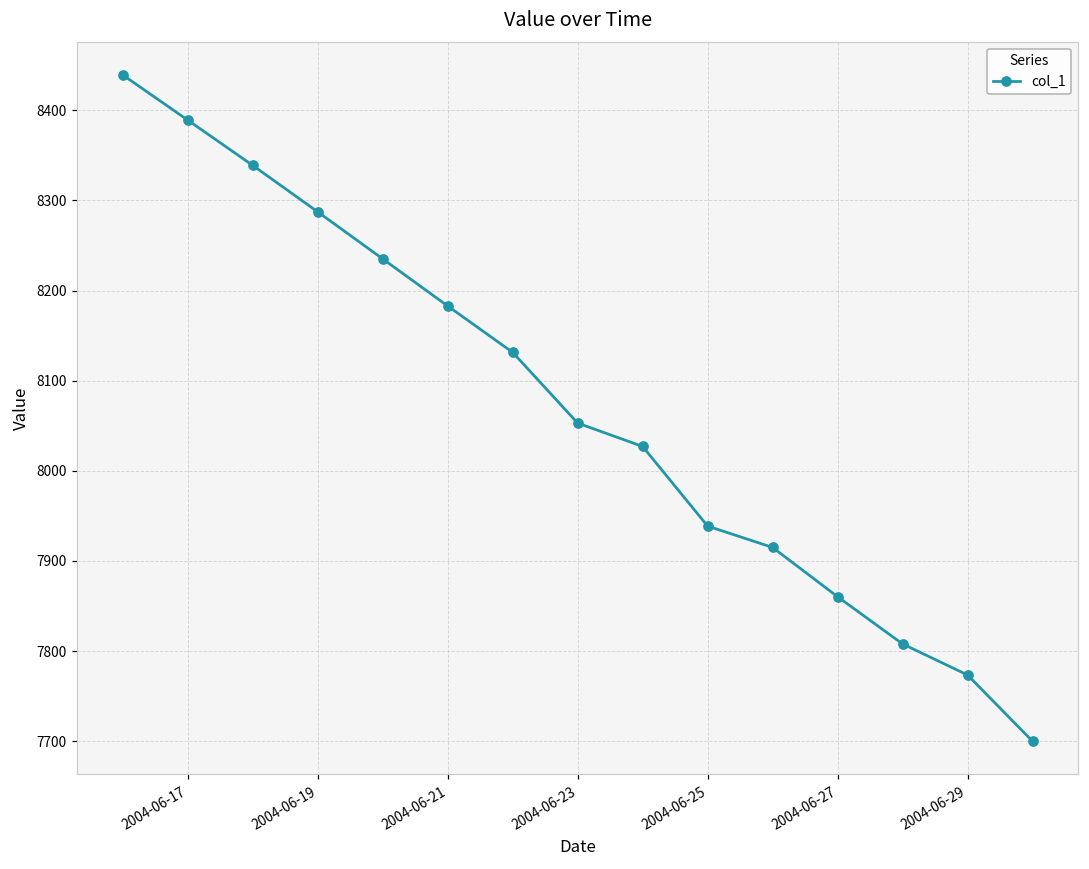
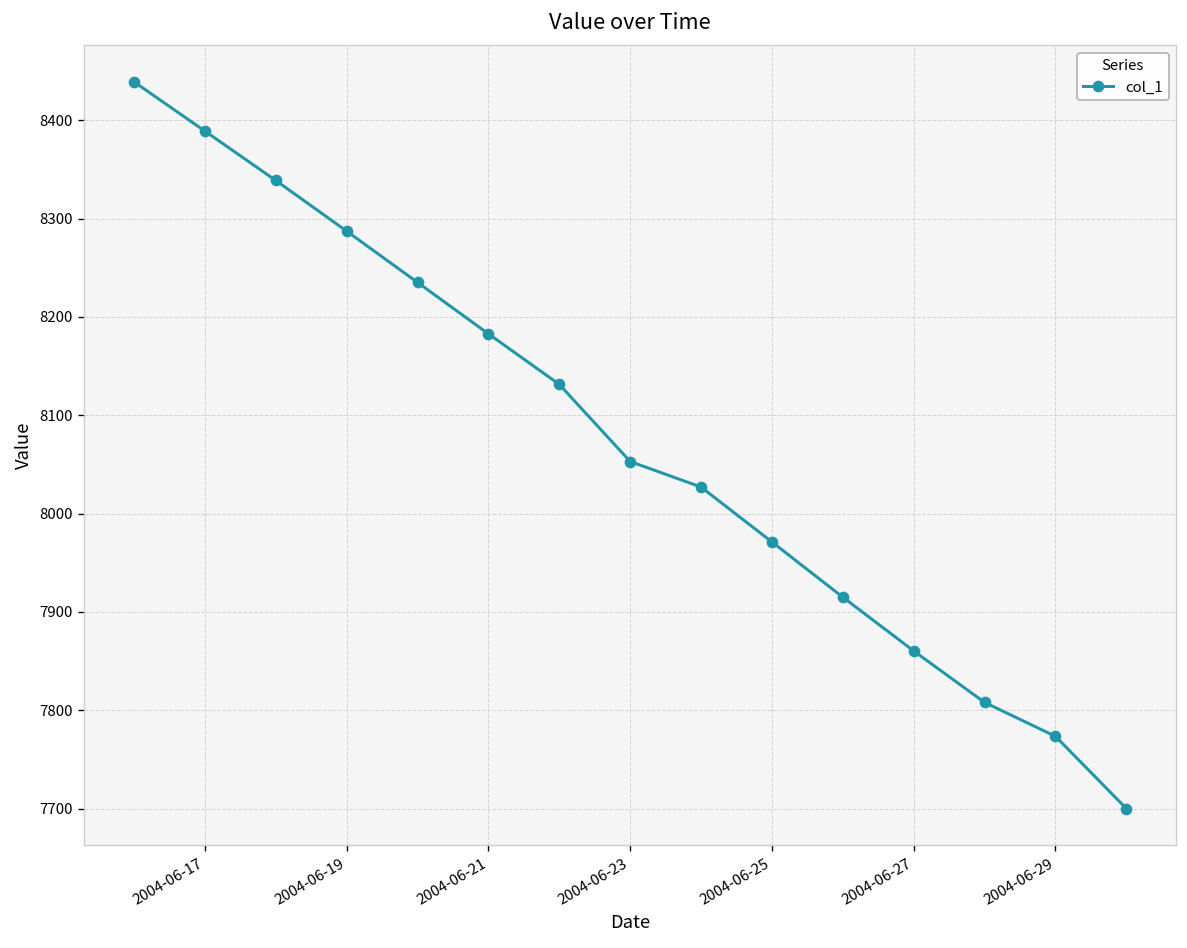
2004-06-25: 7940 -> 7970
